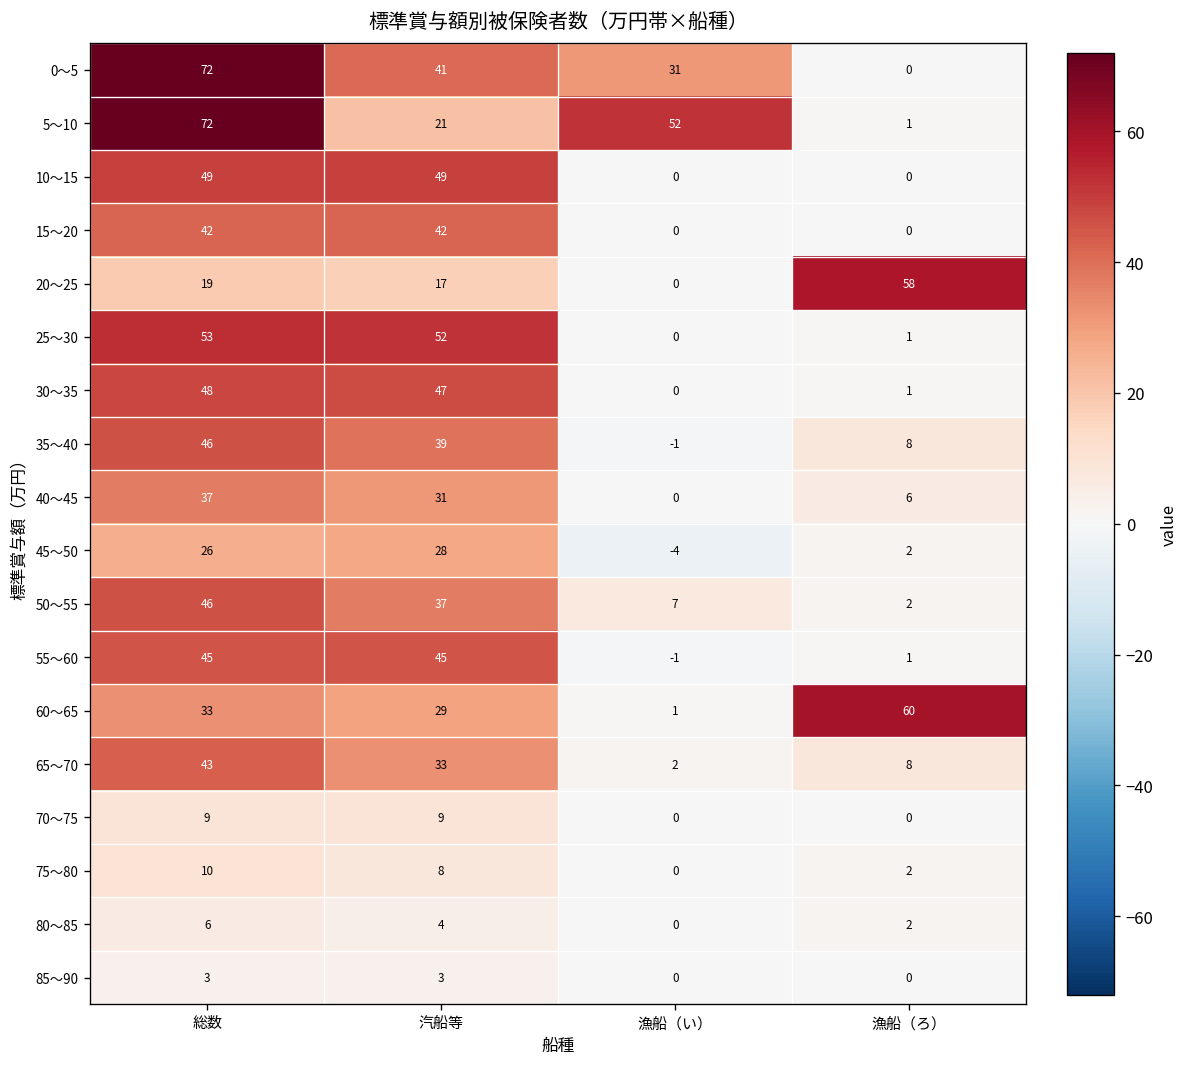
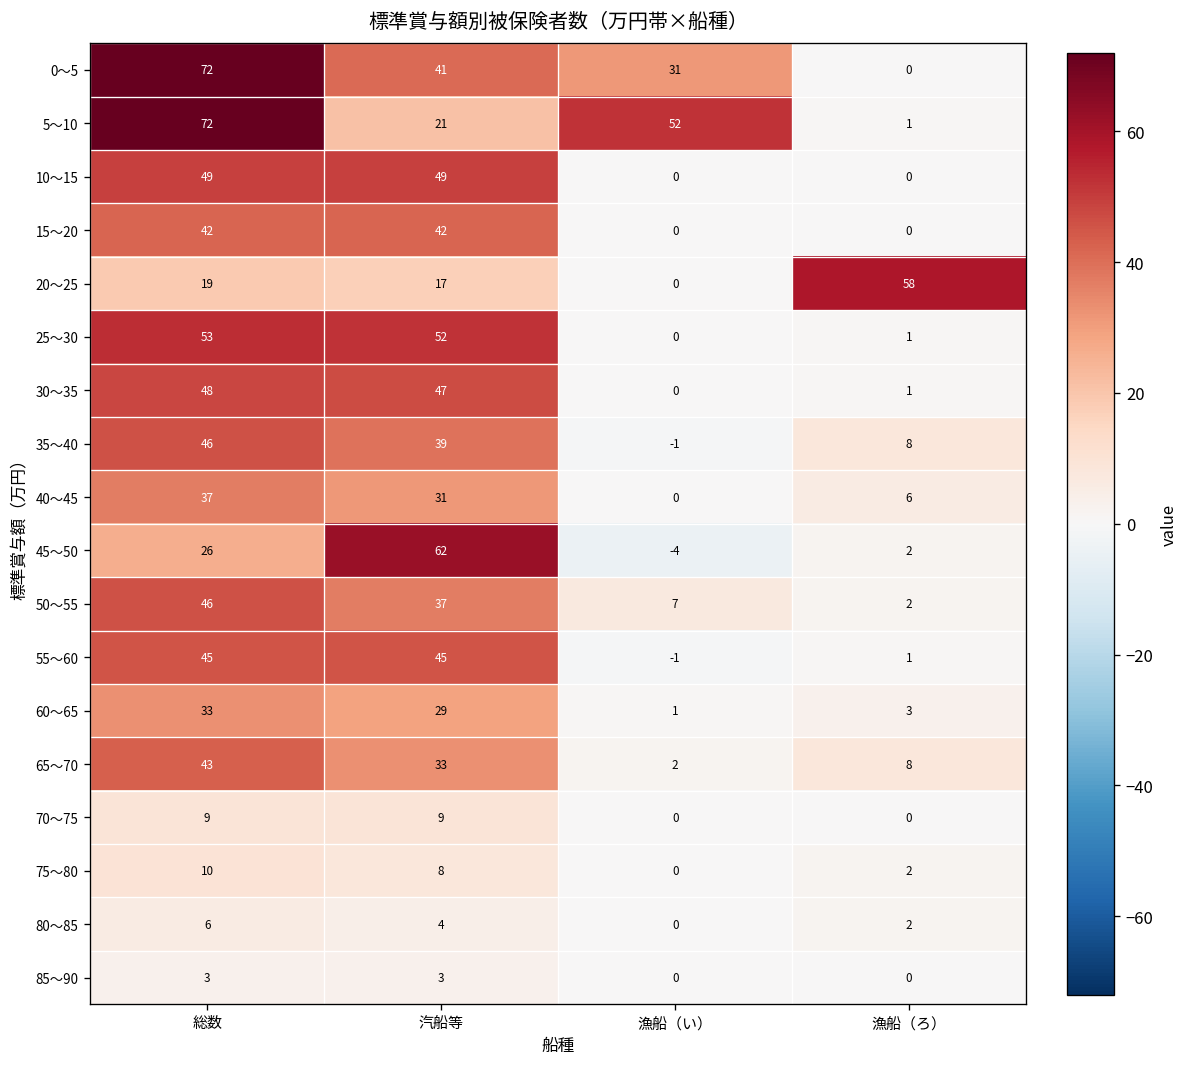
45～50, 汽船等: 28 -> 62
60～65, 漁船（ろ）: 60 -> 3
